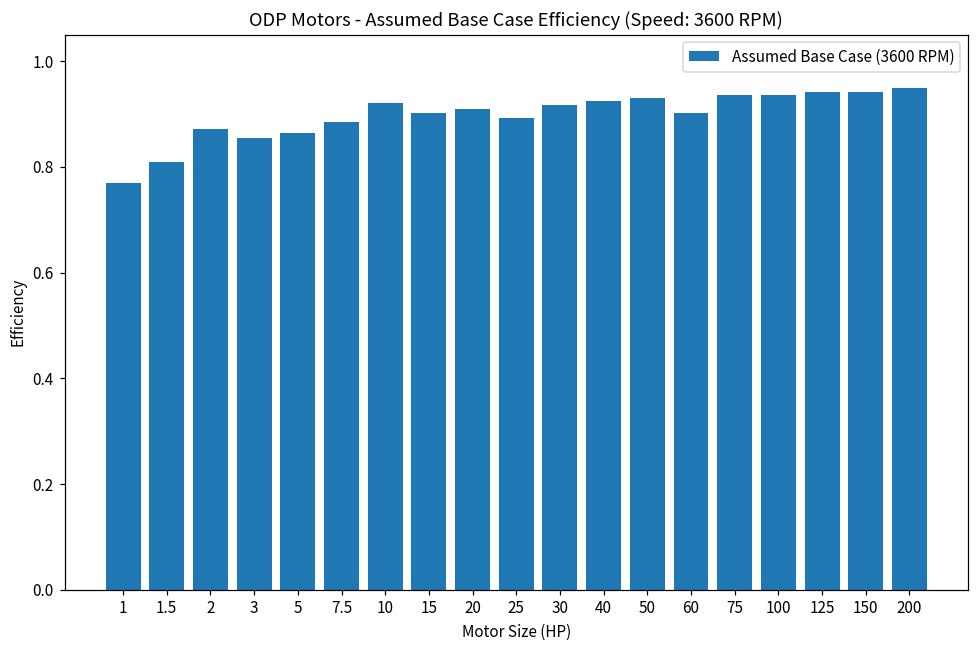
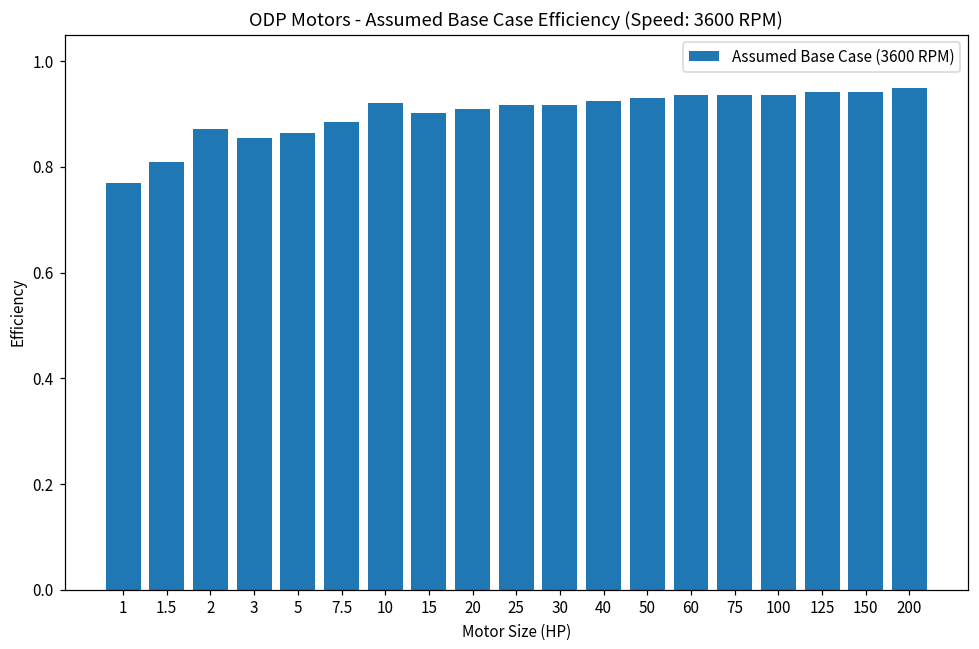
25: 0.89 -> 0.92
60: 0.90 -> 0.94
